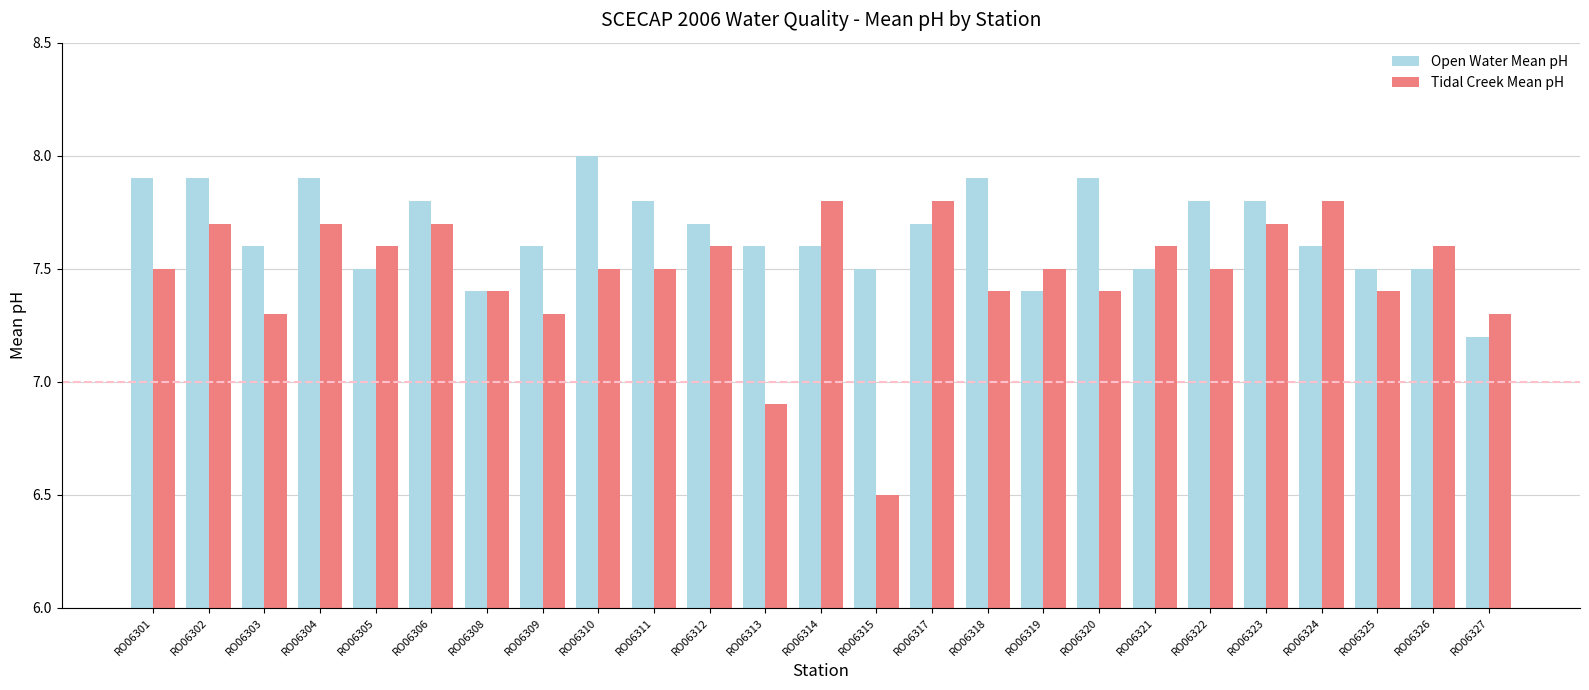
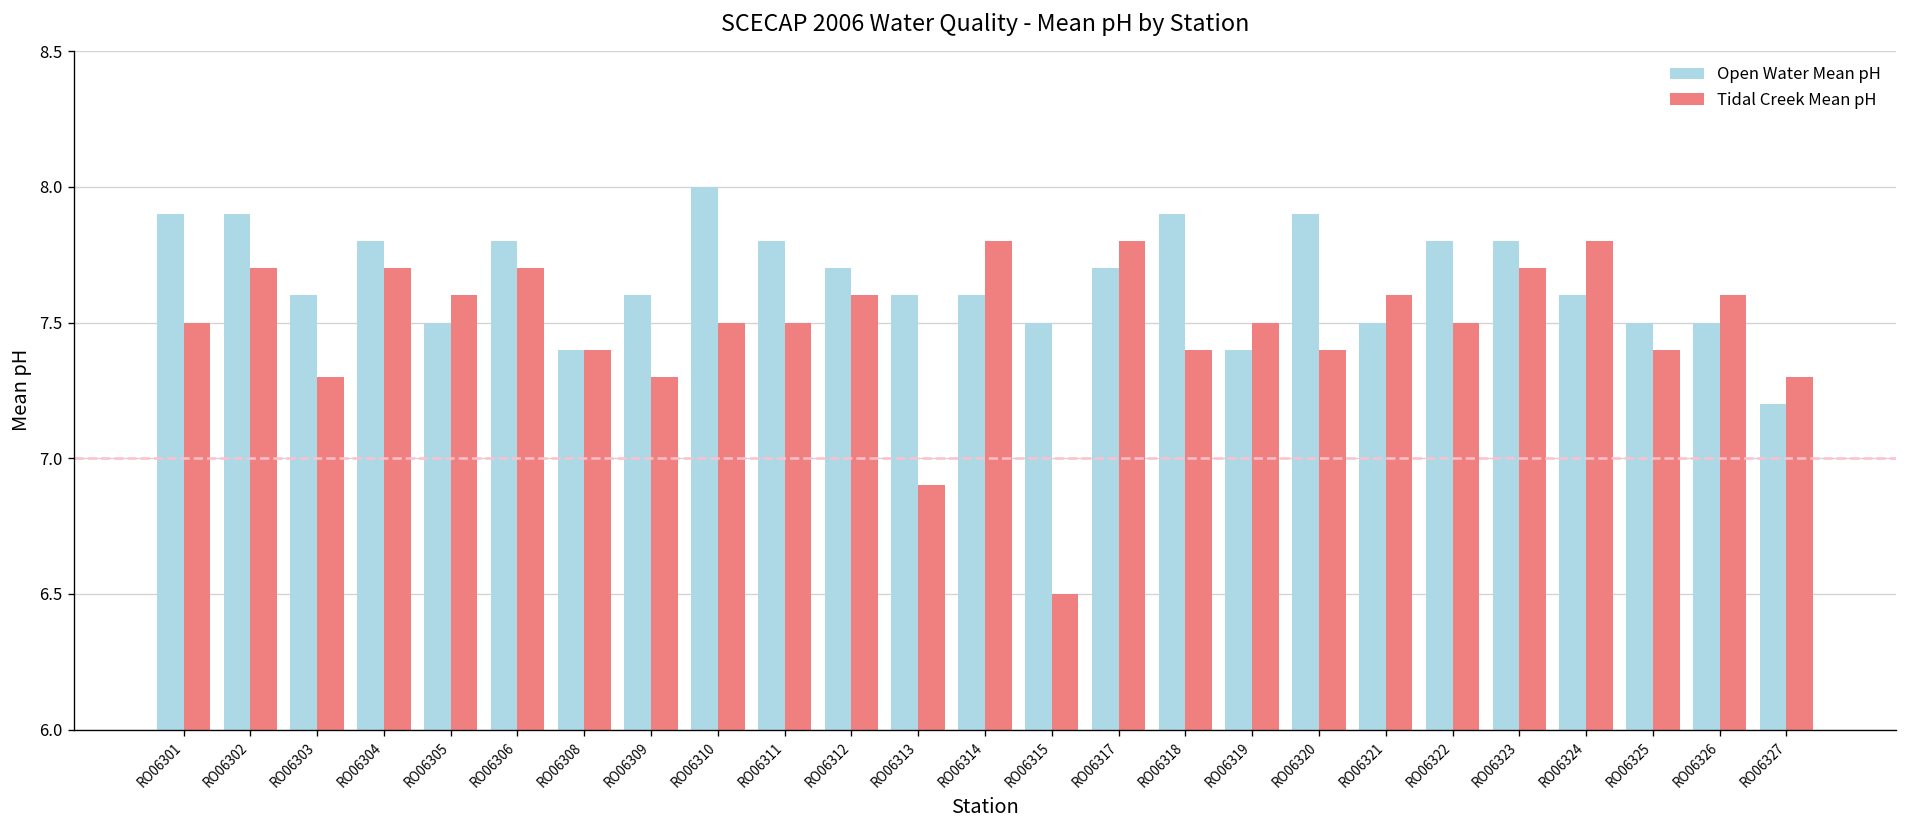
Open Water Mean pH, RO06304: 7.9 -> 7.8
